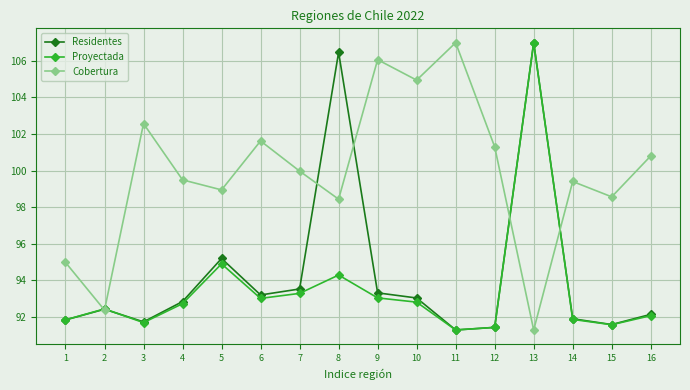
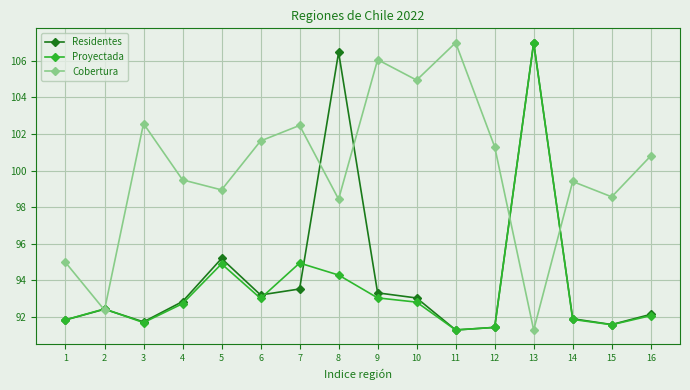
Proyectada, 7: 93.3 -> 94.9
Cobertura, 7: 100.0 -> 102.5
